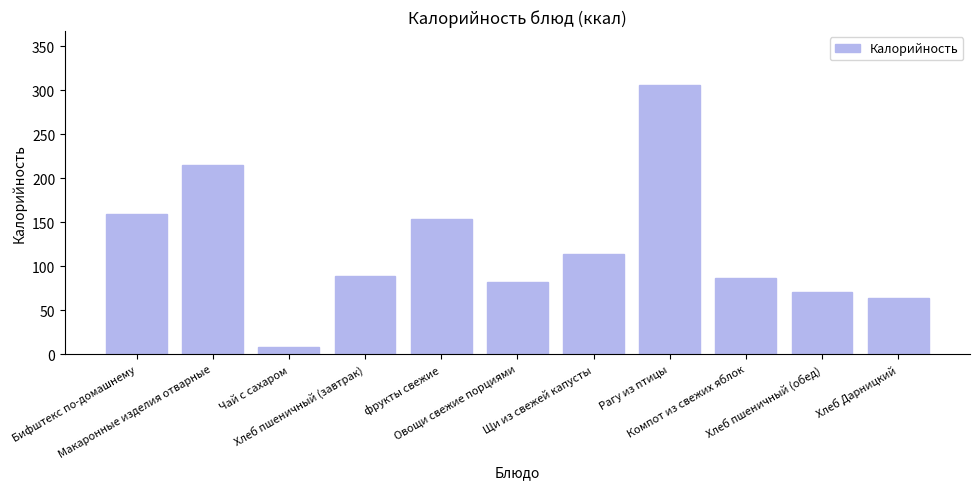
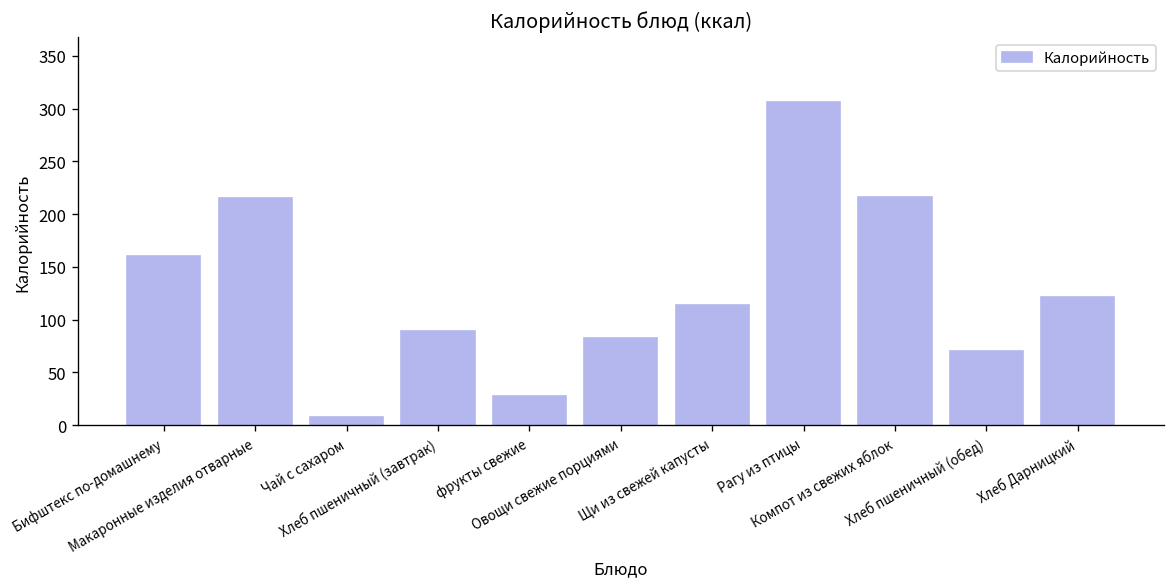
фрукты свежие: 150 -> 30
Компот из свежих яблок: 90 -> 220
Хлеб Дарницкий: 60 -> 120
